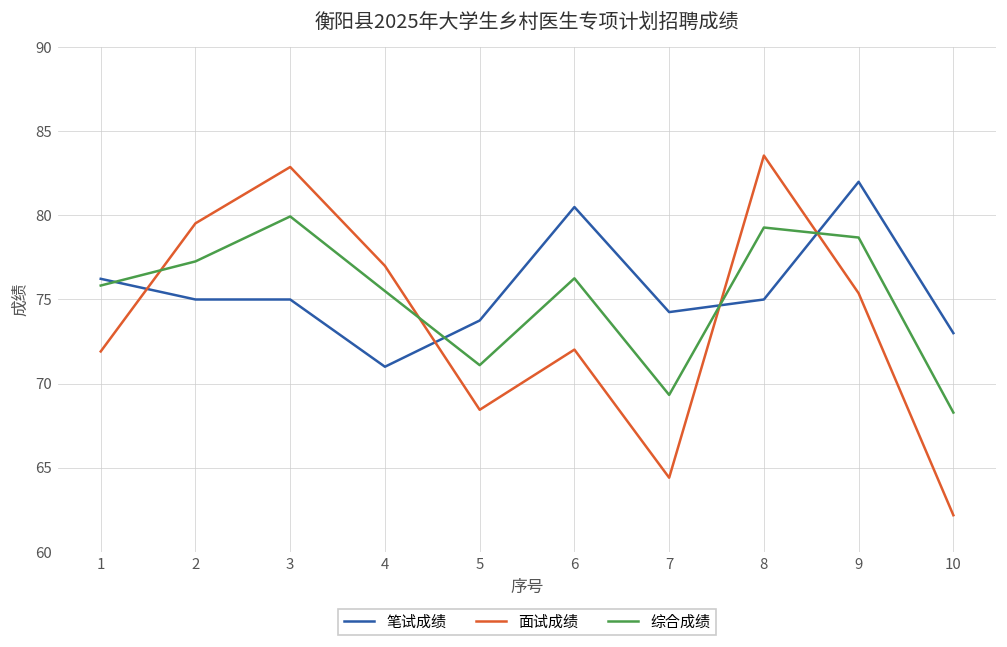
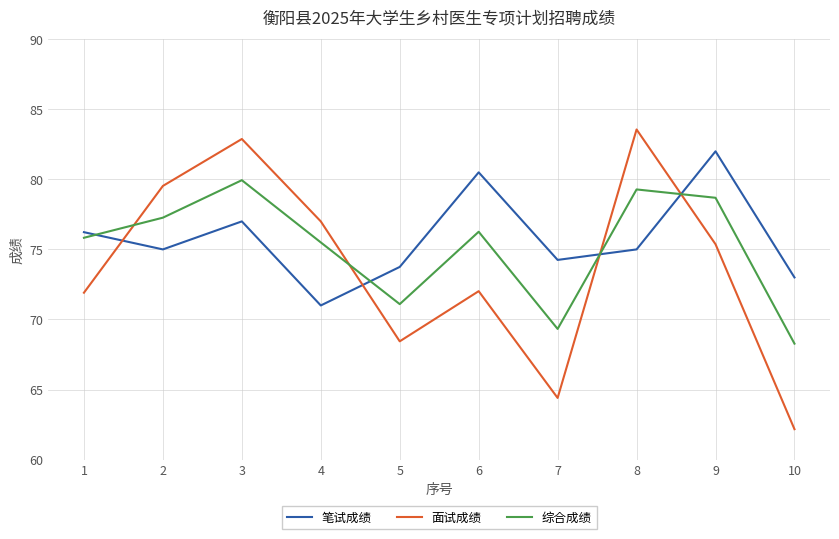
笔试成绩, 3: 75 -> 77
